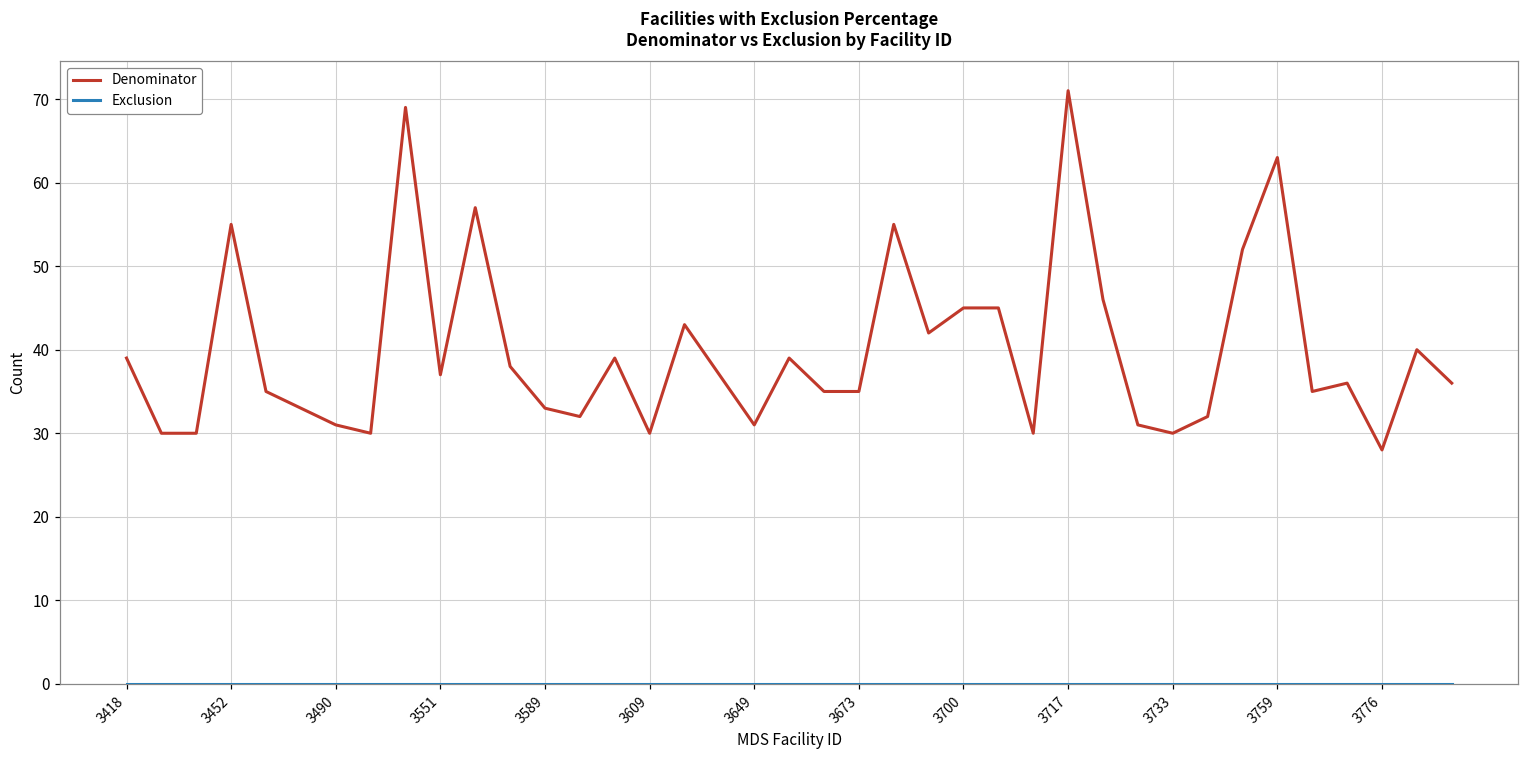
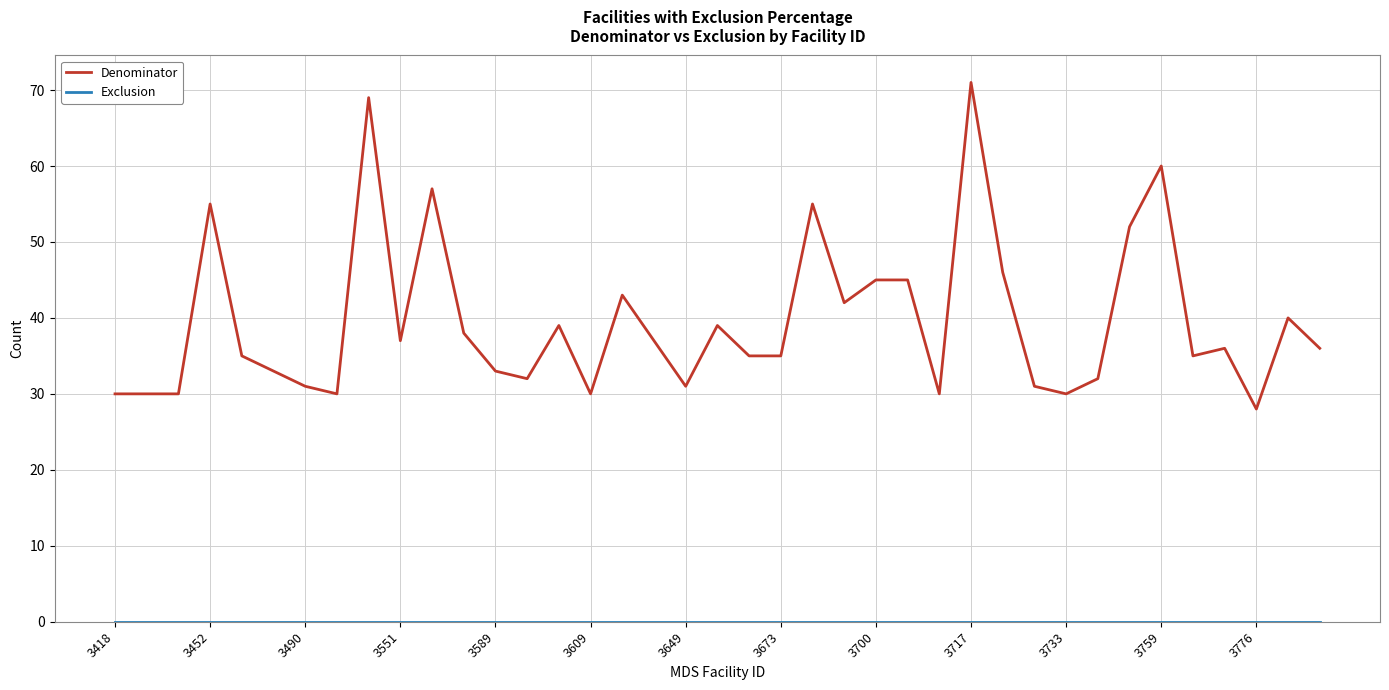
Denominator, 3418: 39 -> 30
Denominator, 3759: 63 -> 60
